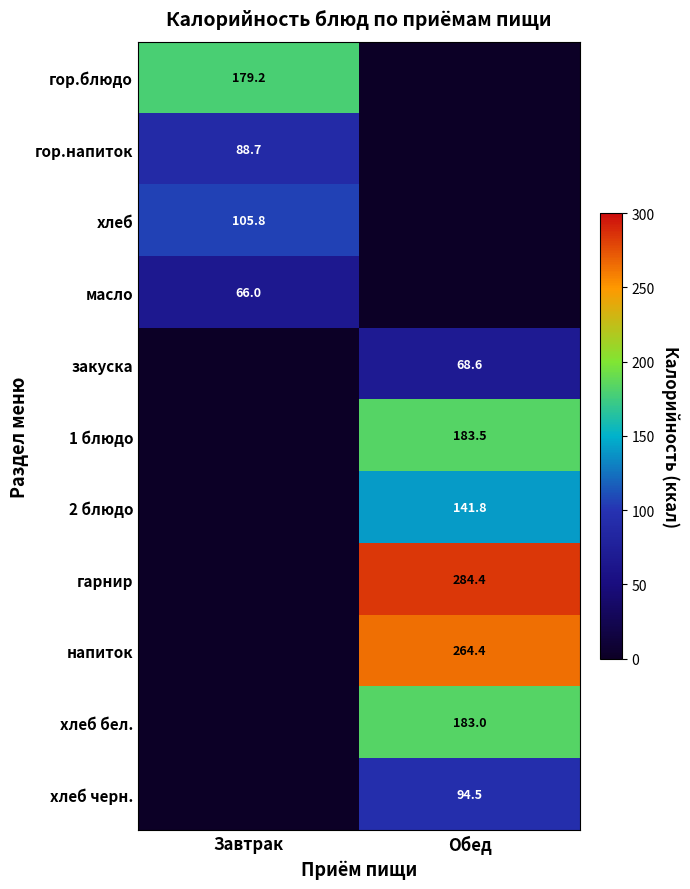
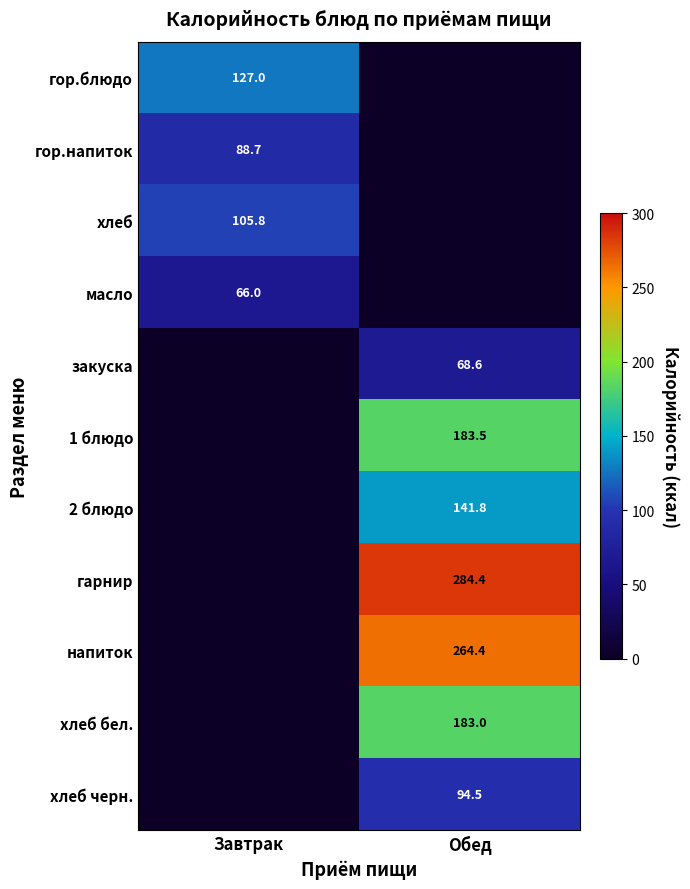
гор.блюдо, Завтрак: 179.2 -> 127.0
